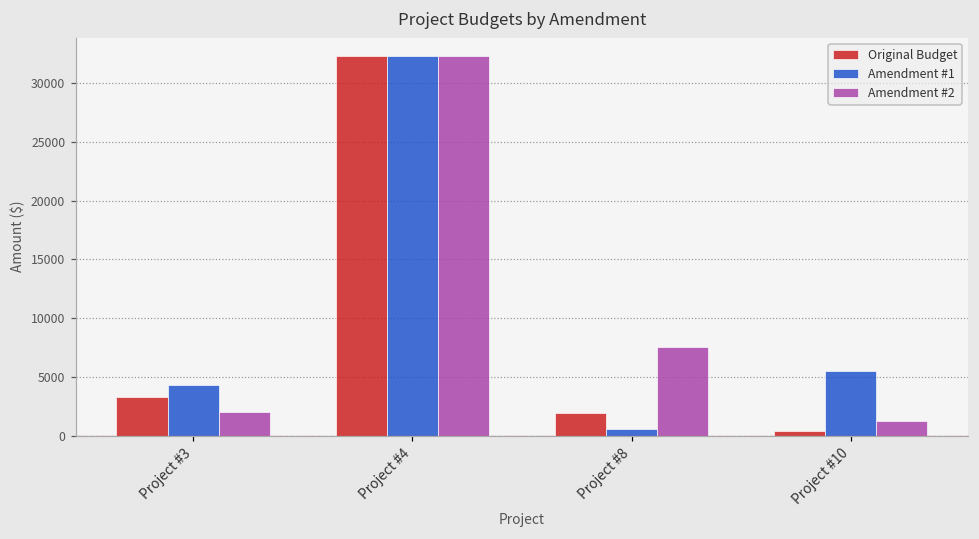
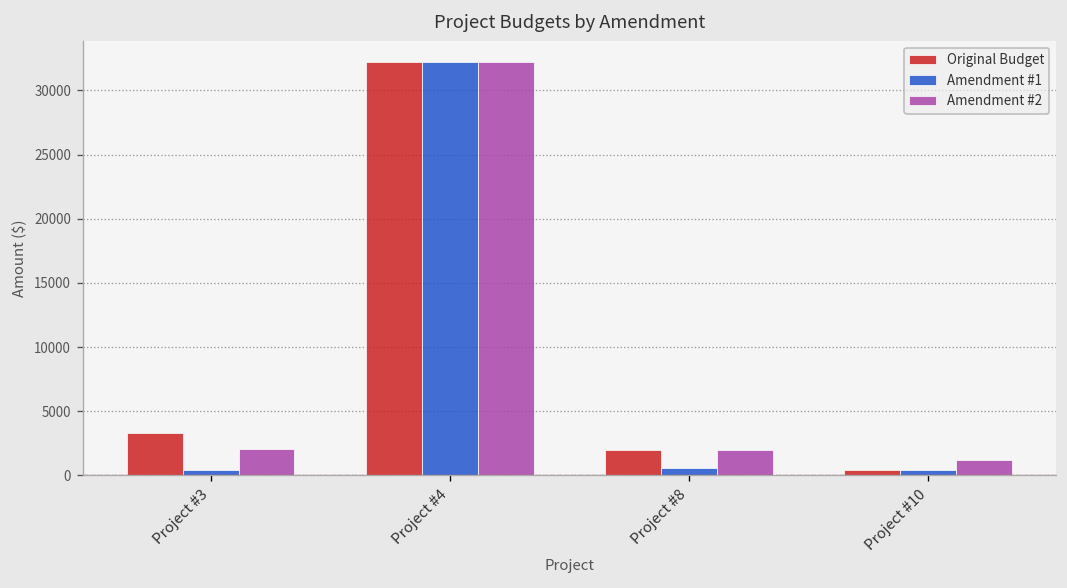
Amendment #1, Project #3: 4300 -> 400
Amendment #2, Project #8: 7500 -> 2000
Amendment #1, Project #10: 5500 -> 400
